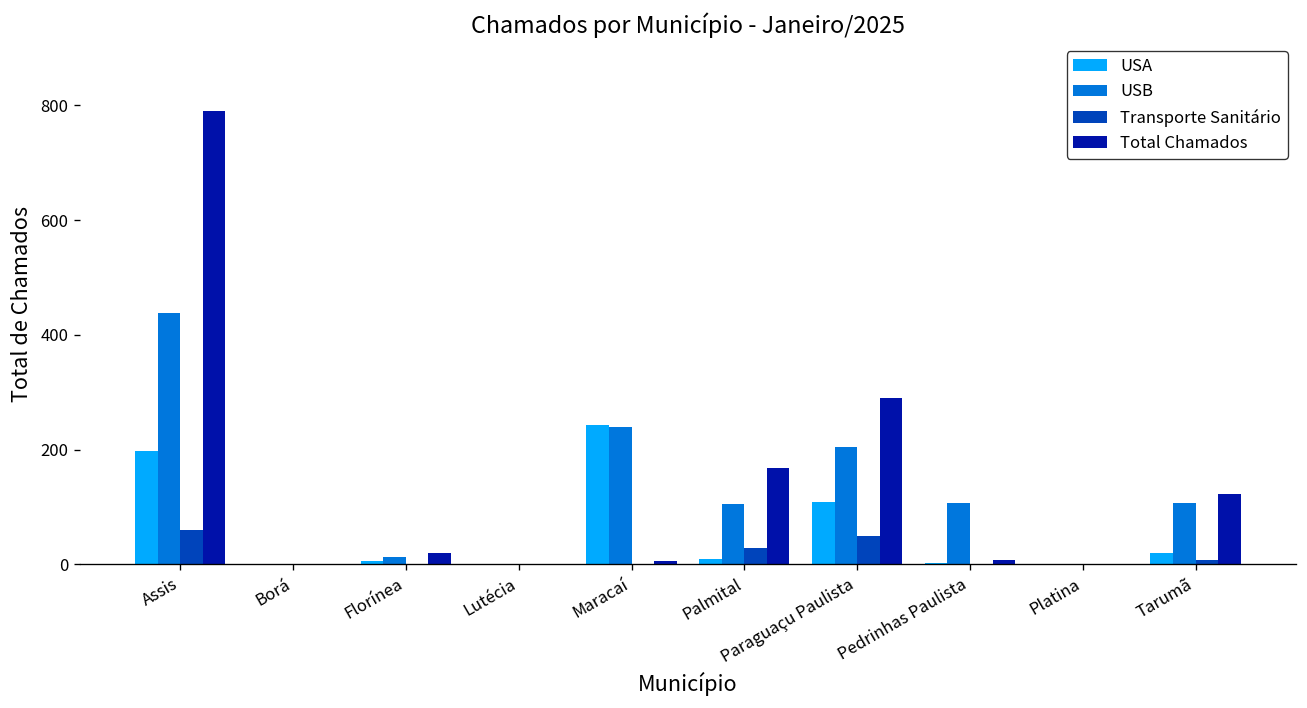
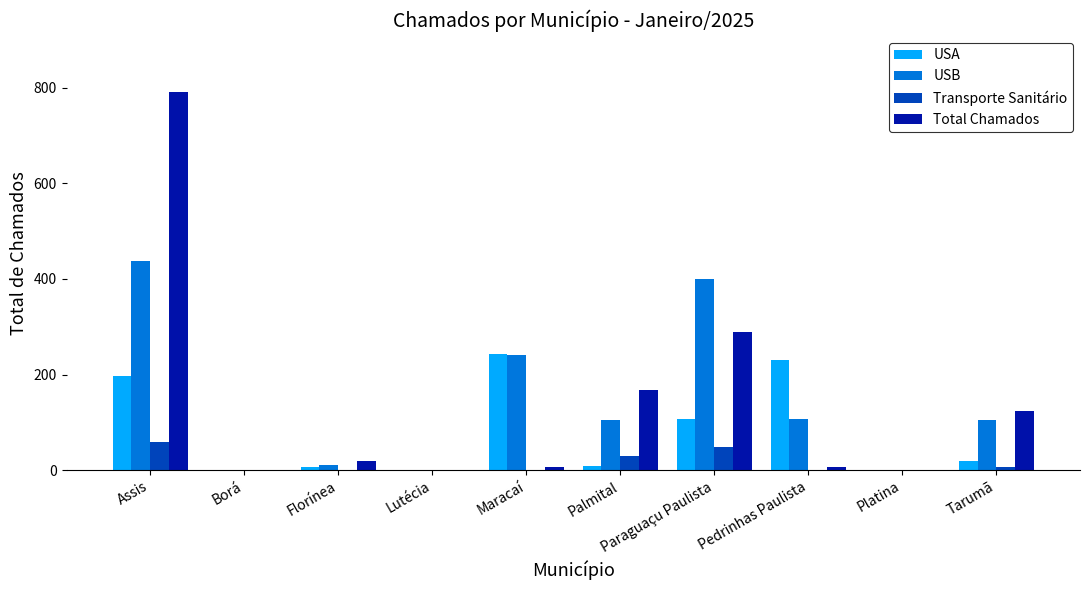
USB, Paraguaçu Paulista: 200 -> 400
USA, Pedrinhas Paulista: 0 -> 230
